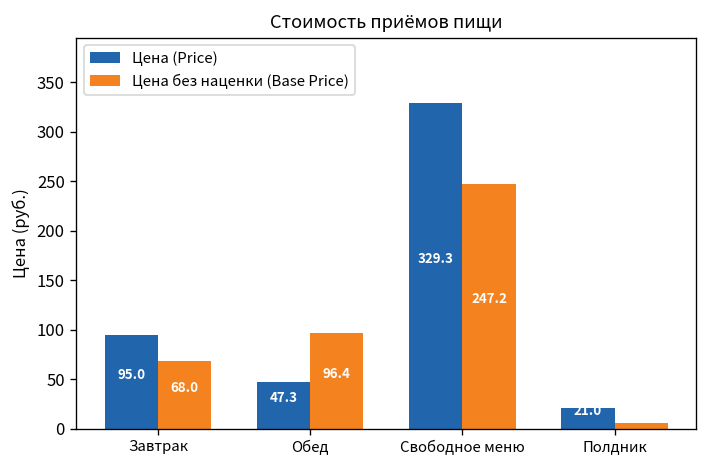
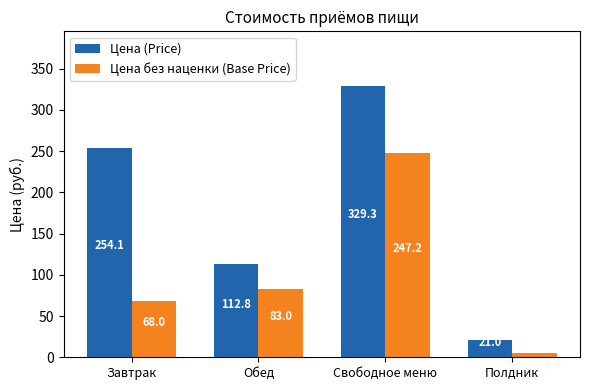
Цена (Price), Завтрак: 95.0 -> 254.1
Цена (Price), Обед: 47.3 -> 112.8
Цена без наценки (Base Price), Обед: 96.4 -> 83.0
